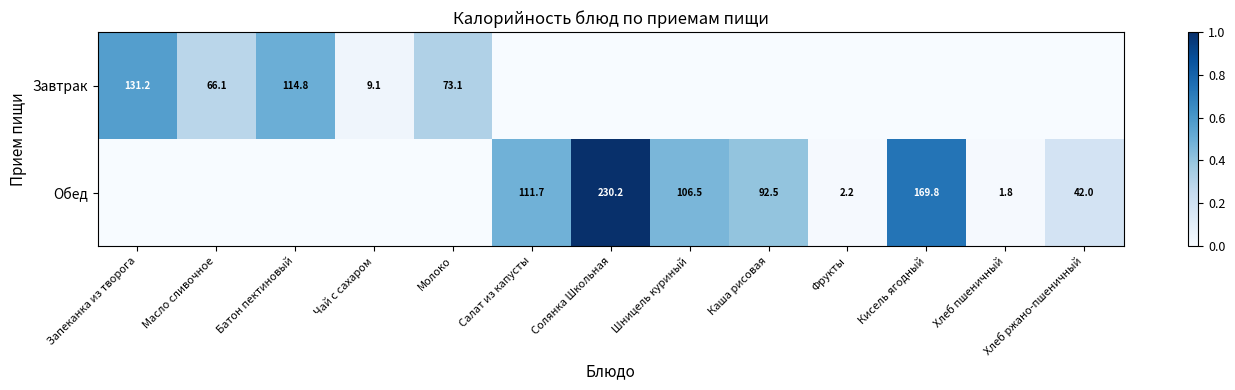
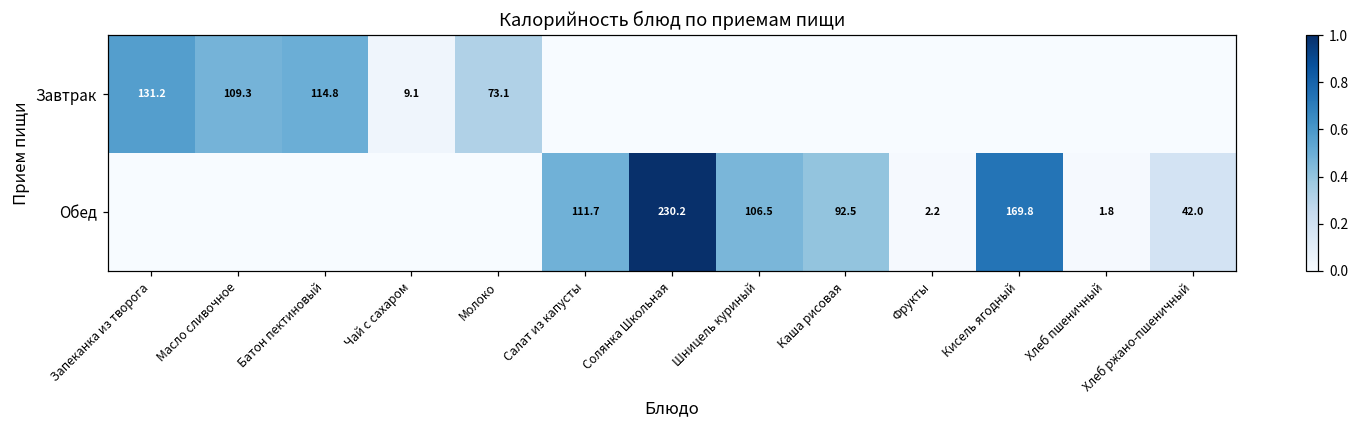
Завтрак, Масло сливочное: 66.1 -> 109.3
